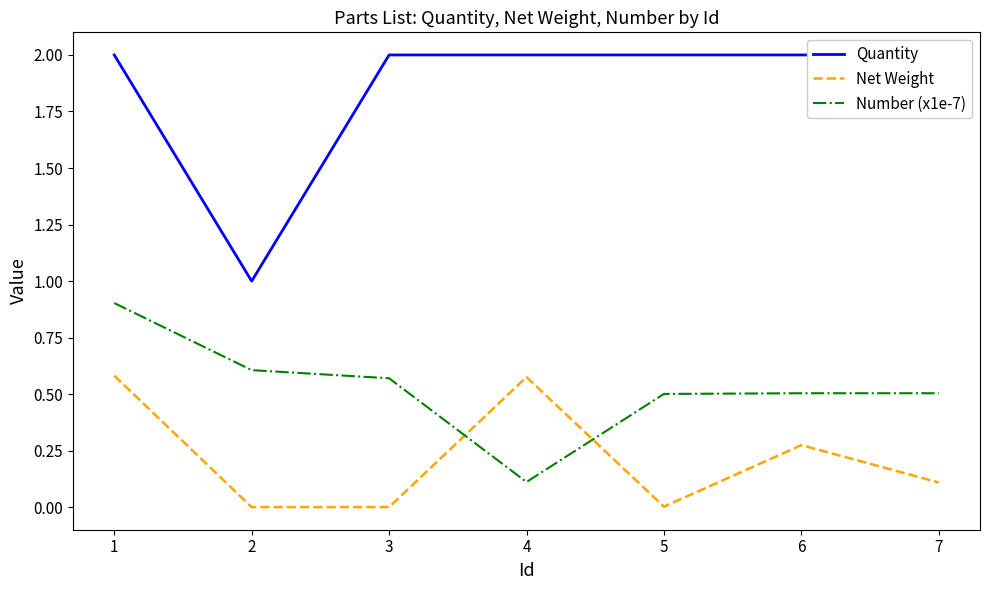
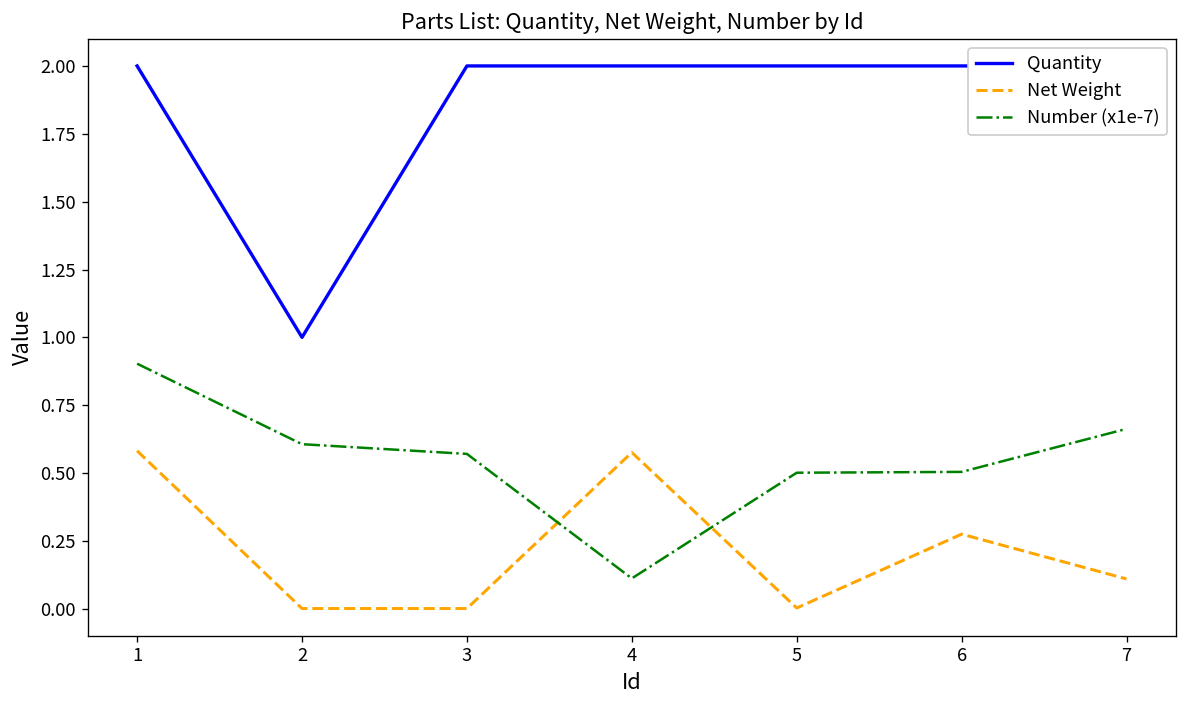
Number (x1e-7), 7: 0.50 -> 0.66
